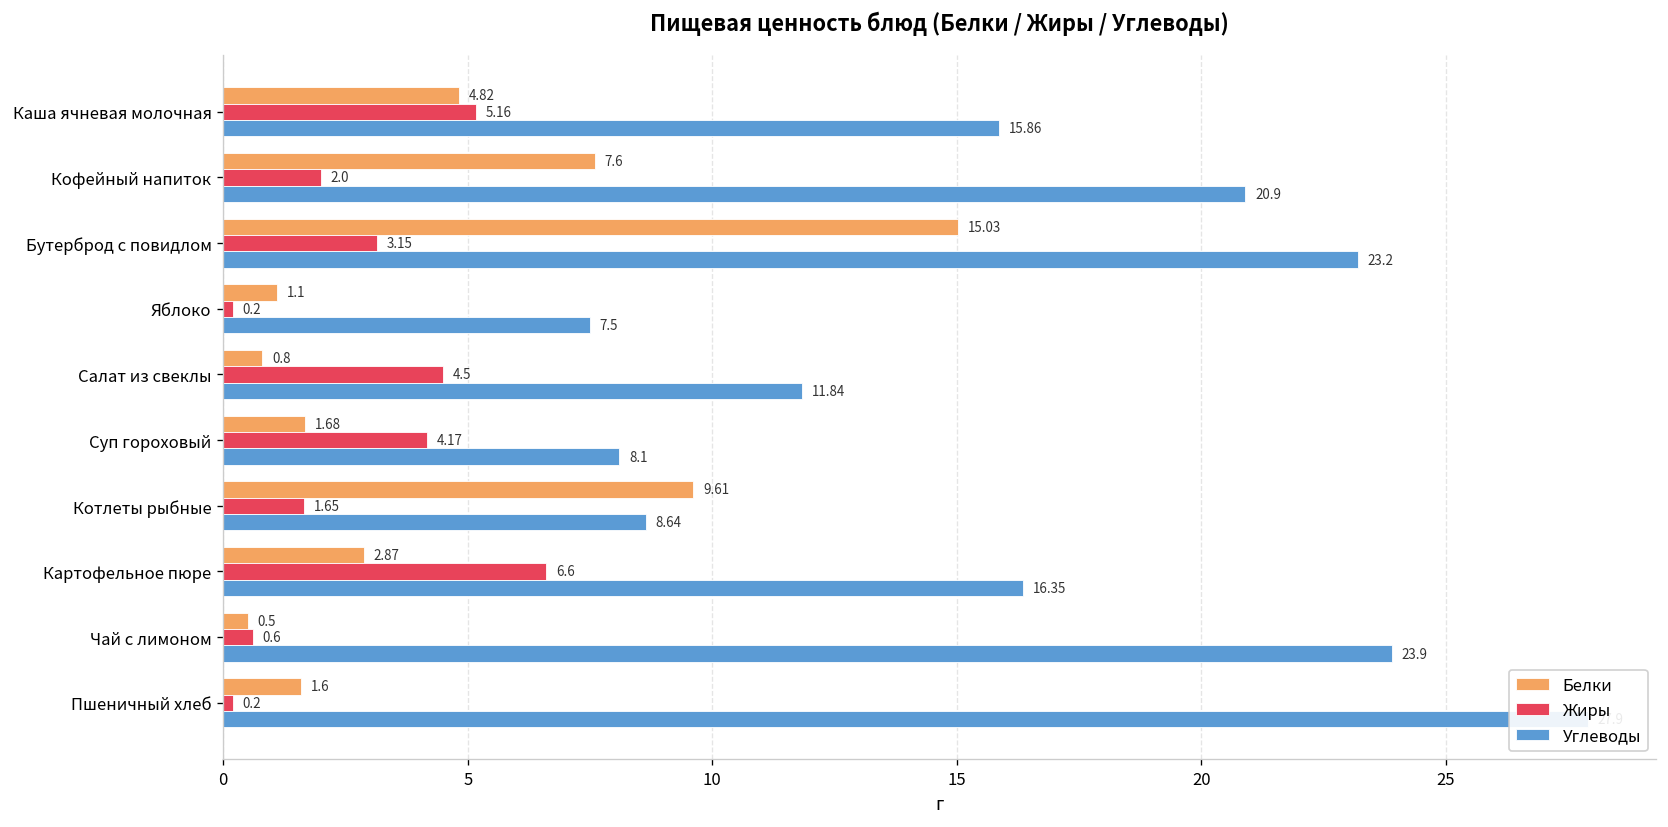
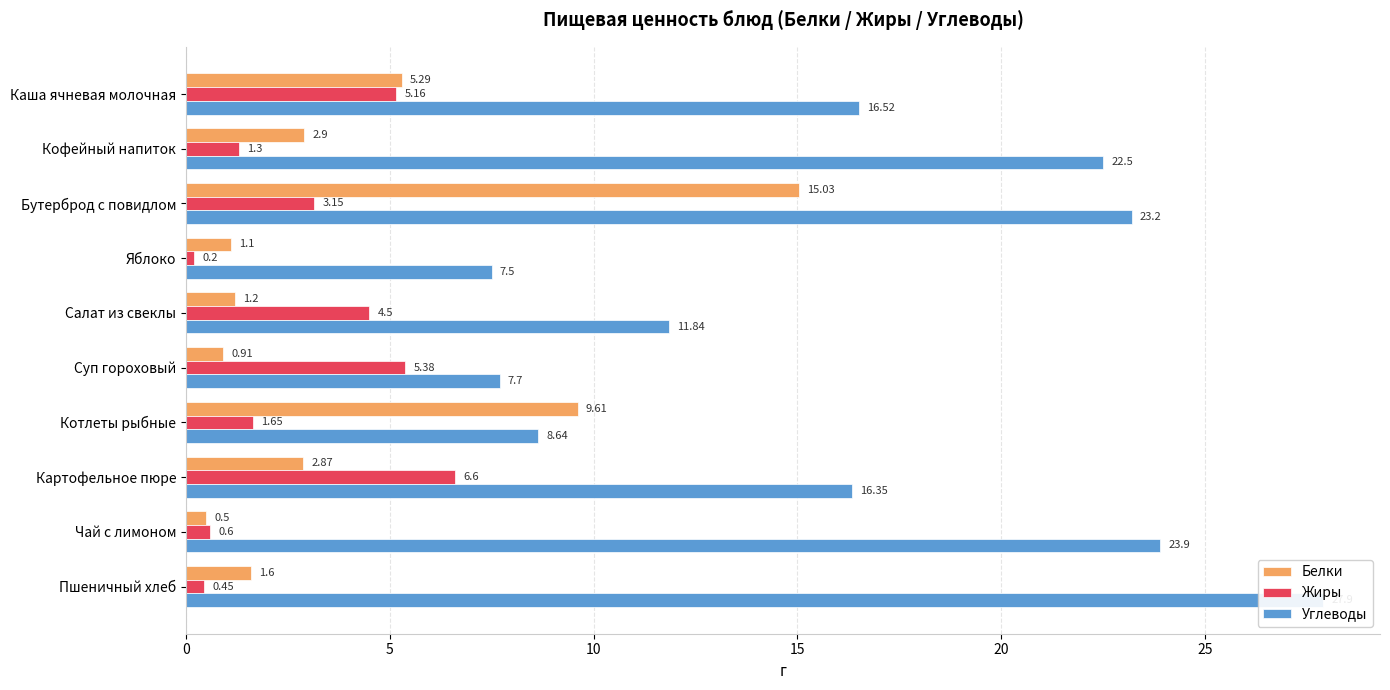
Белки, Каша ячневая молочная: 4.82 -> 5.29
Углеводы, Каша ячневая молочная: 15.86 -> 16.52
Белки, Кофейный напиток: 7.6 -> 2.9
Жиры, Кофейный напиток: 2.0 -> 1.3
Углеводы, Кофейный напиток: 20.9 -> 22.5
Белки, Салат из свеклы: 0.8 -> 1.2
Белки, Суп гороховый: 1.68 -> 0.91
Жиры, Суп гороховый: 4.17 -> 5.38
Углеводы, Суп гороховый: 8.1 -> 7.7
Жиры, Пшеничный хлеб: 0.2 -> 0.45
